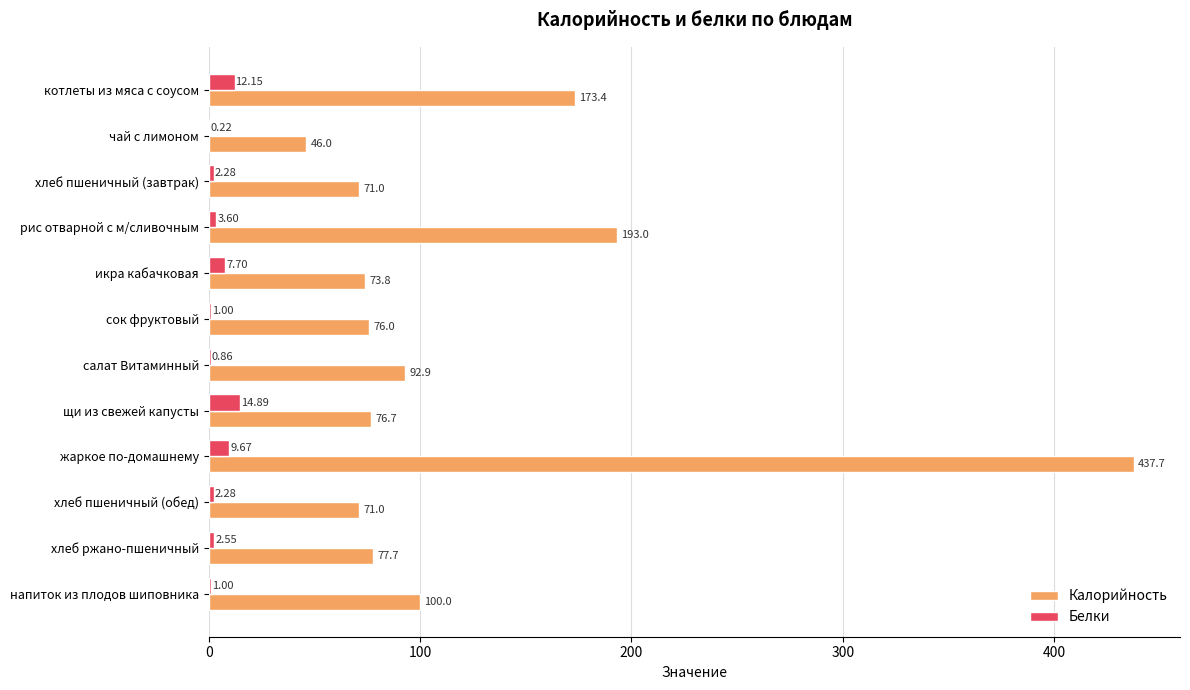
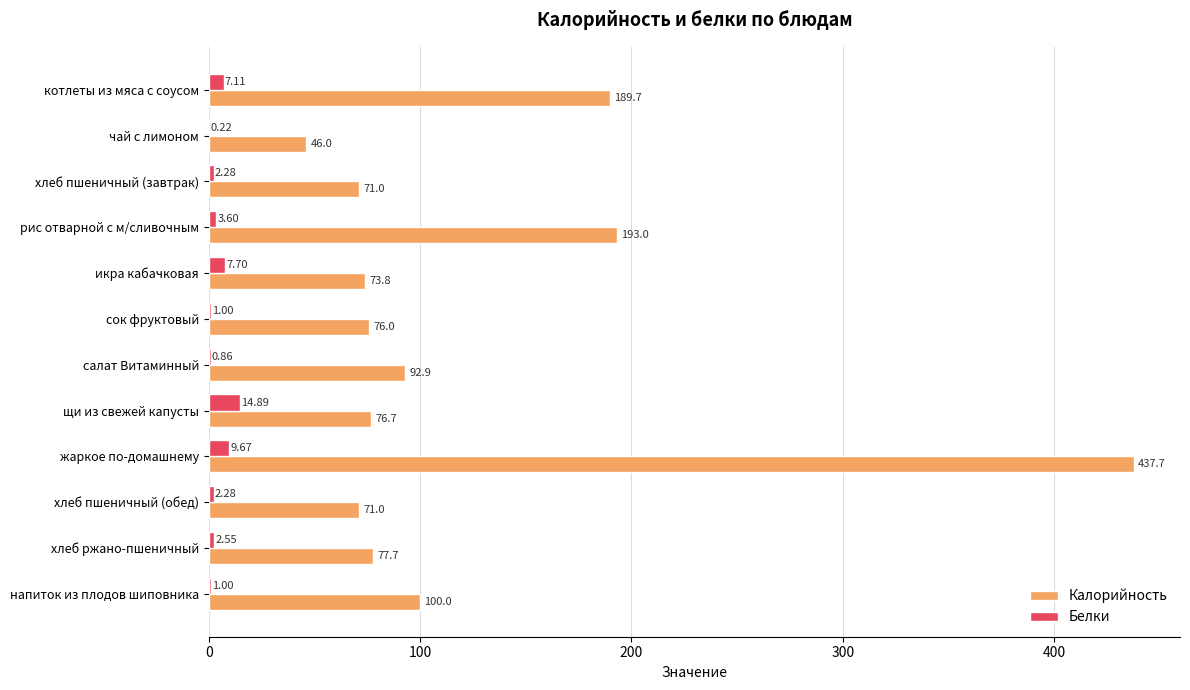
Белки, котлеты из мяса с соусом: 12.15 -> 7.11
Калорийность, котлеты из мяса с соусом: 173.4 -> 189.7
